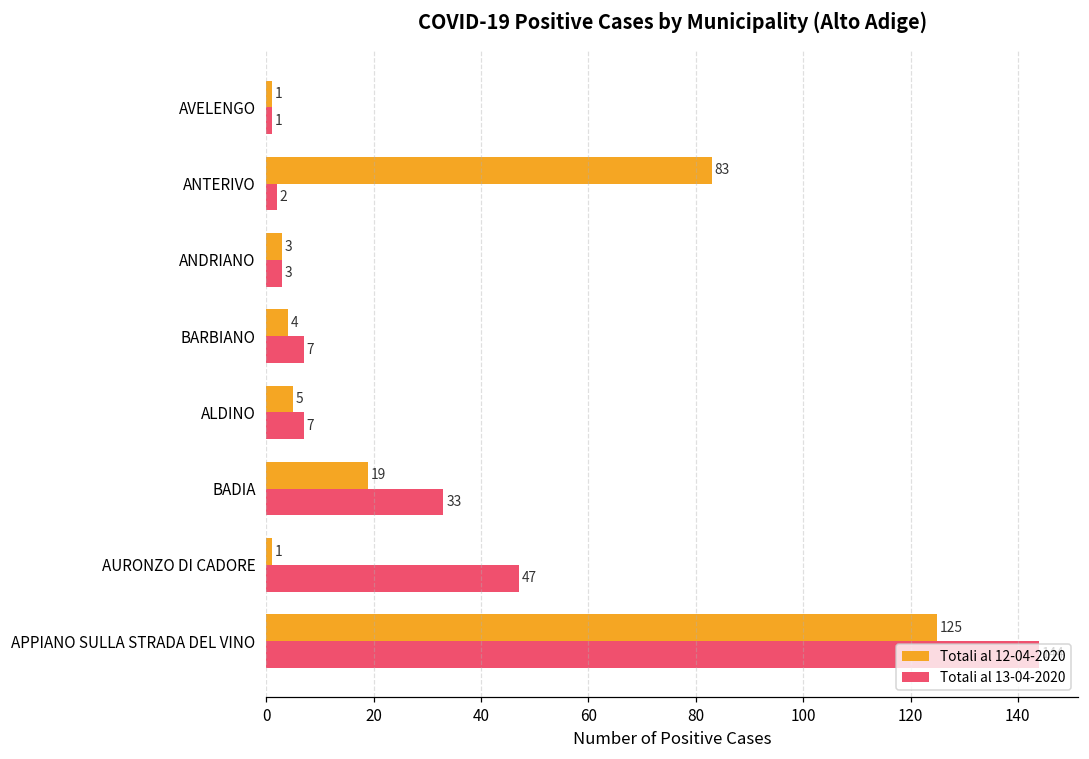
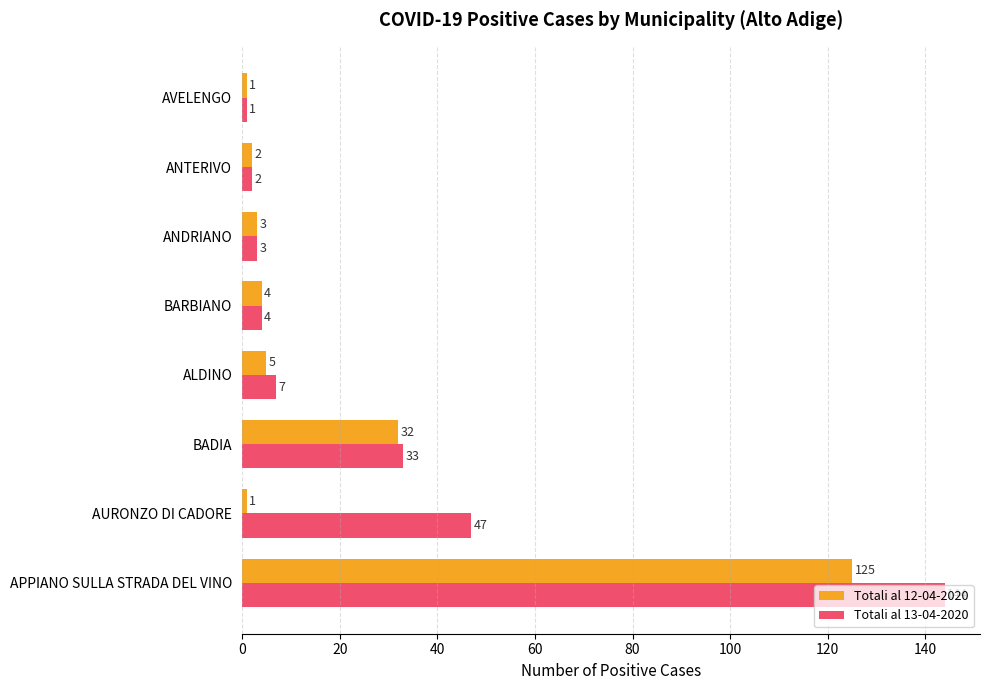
Totali al 12-04-2020, ANTERIVO: 83 -> 2
Totali al 13-04-2020, BARBIANO: 7 -> 4
Totali al 12-04-2020, BADIA: 19 -> 32
